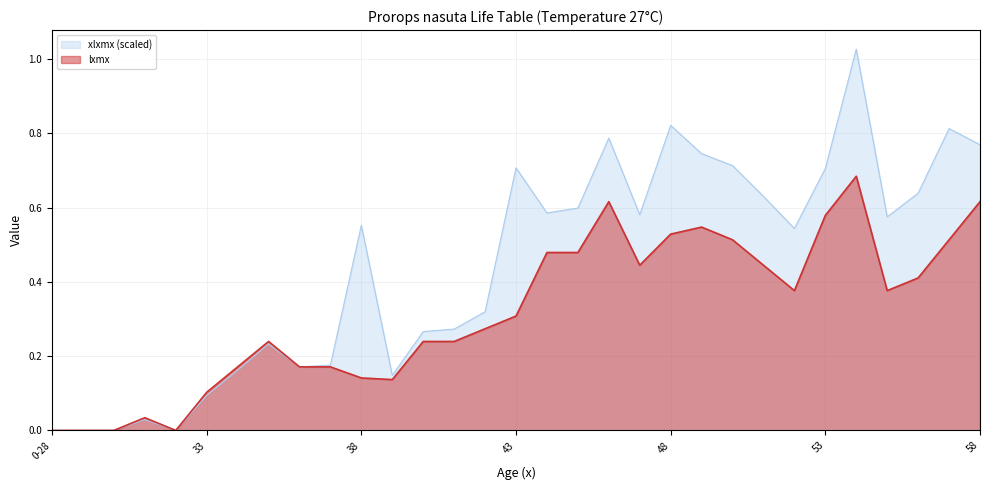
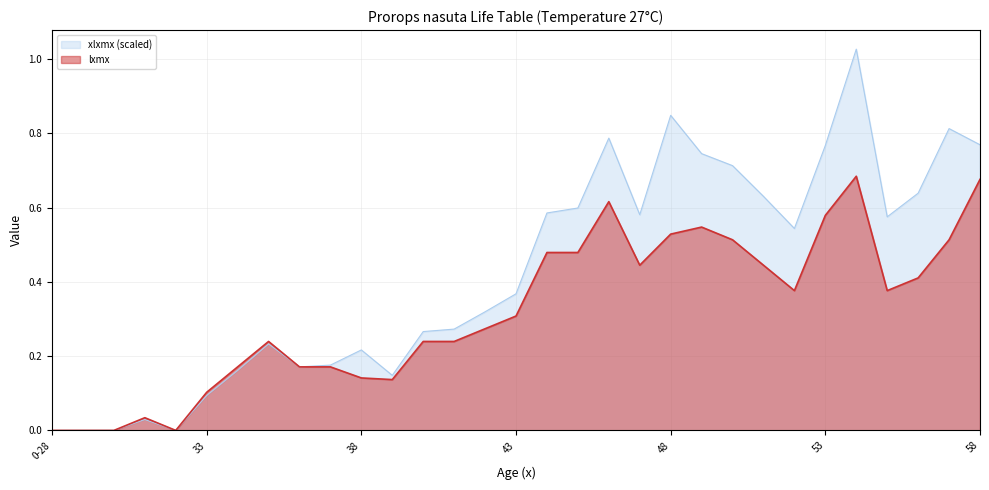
xlxmx (scaled), 38: 0.55 -> 0.22
xlxmx (scaled), 43: 0.71 -> 0.37
xlxmx (scaled), 48: 0.82 -> 0.85
xlxmx (scaled), 53: 0.71 -> 0.77
lxmx, 58: 0.62 -> 0.68
